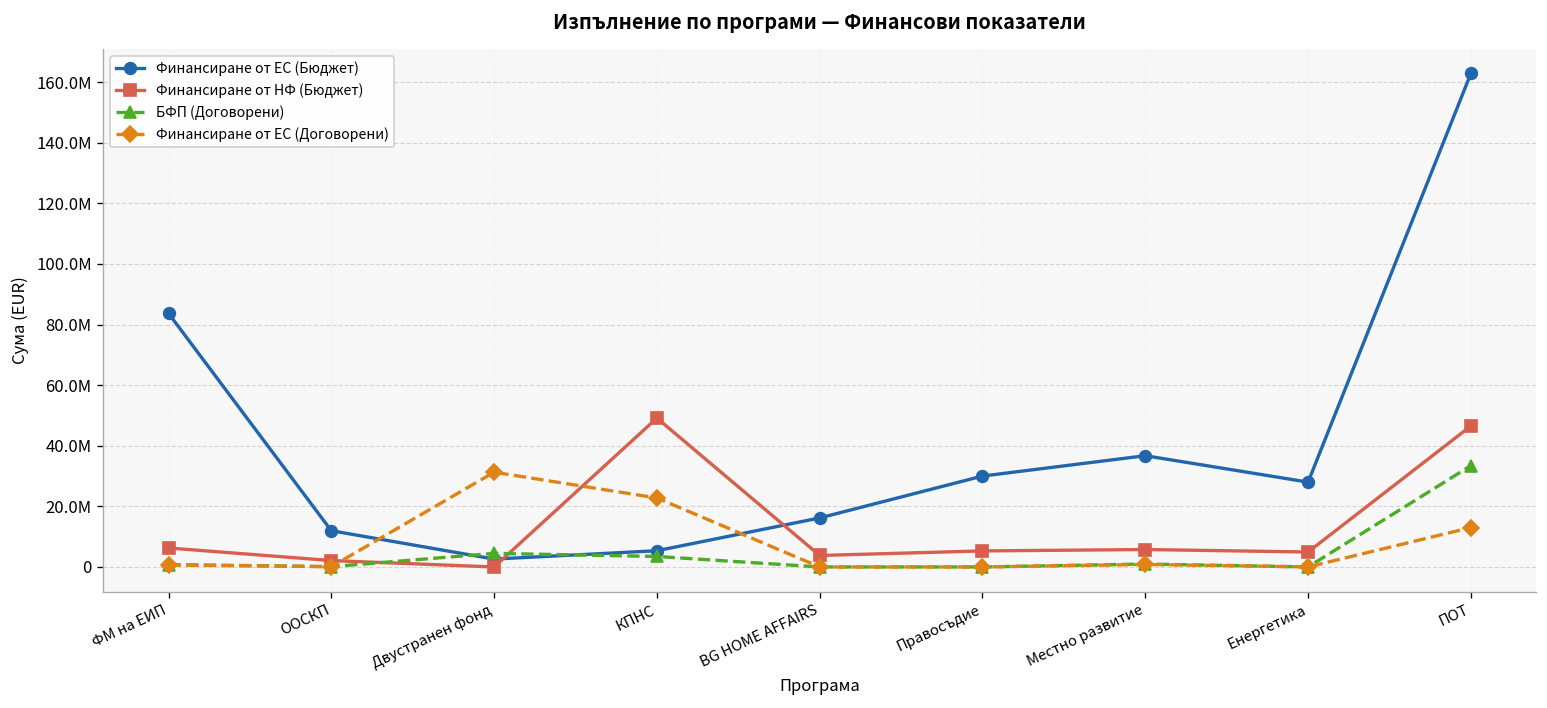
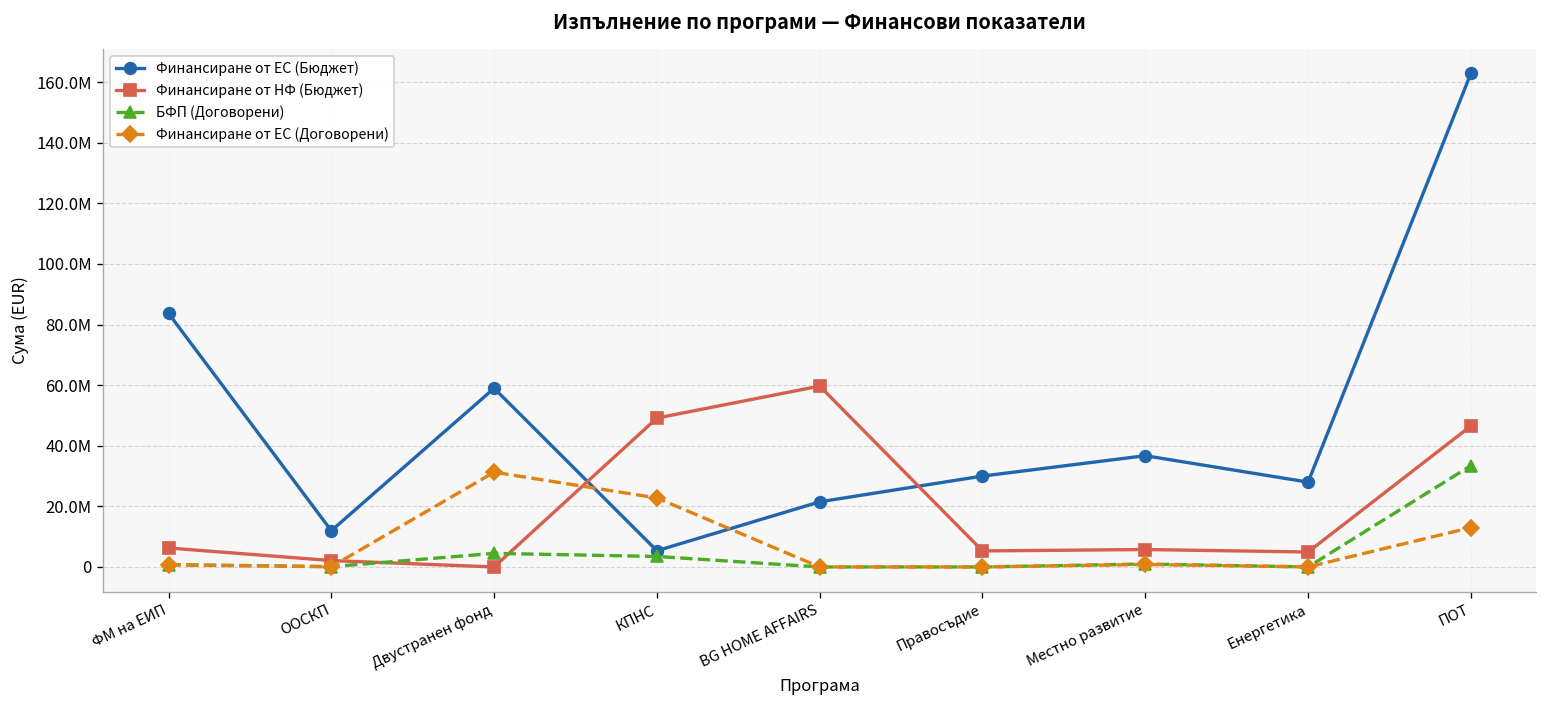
Финансиране от ЕС (Бюджет), Двустранен фонд: 3000000 -> 59000000
Финансиране от ЕС (Бюджет), BG HOME AFFAIRS: 16000000 -> 21000000
Финансиране от НФ (Бюджет), BG HOME AFFAIRS: 4000000 -> 60000000
